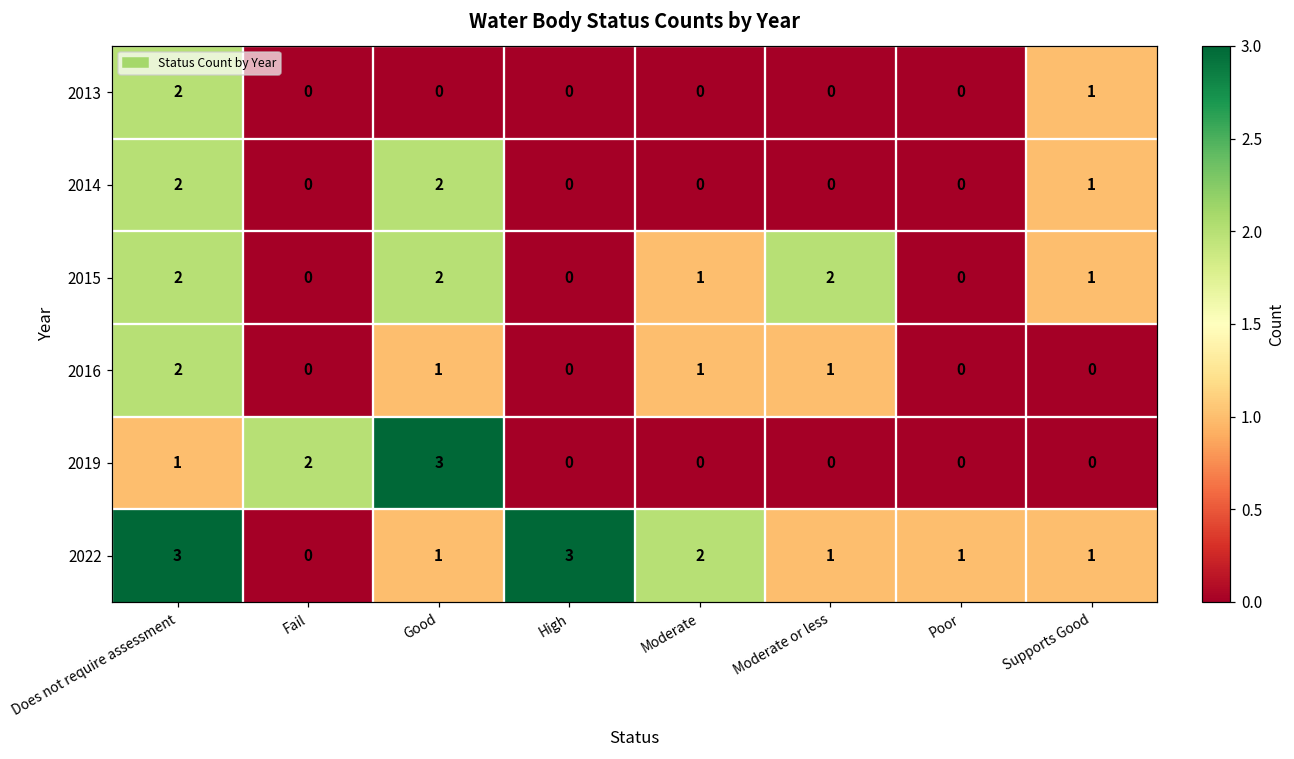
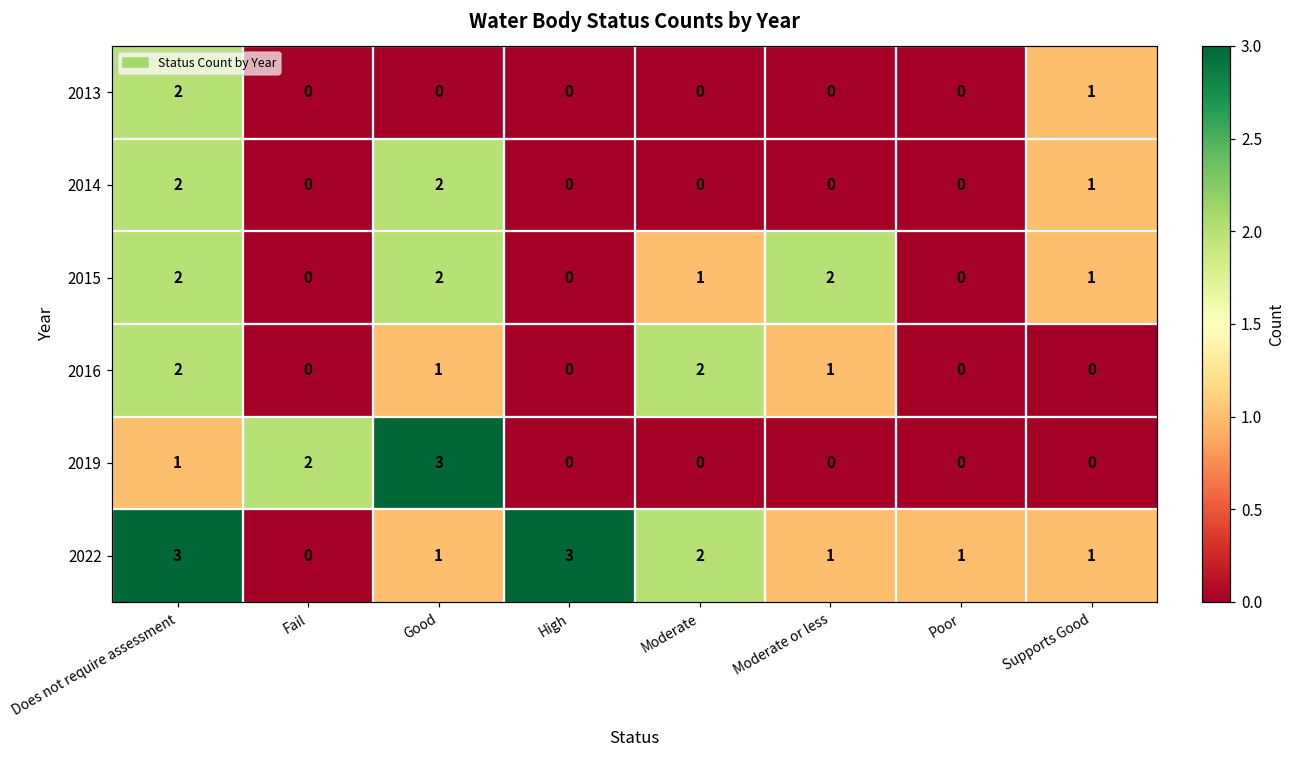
2016, Moderate: 1 -> 2
